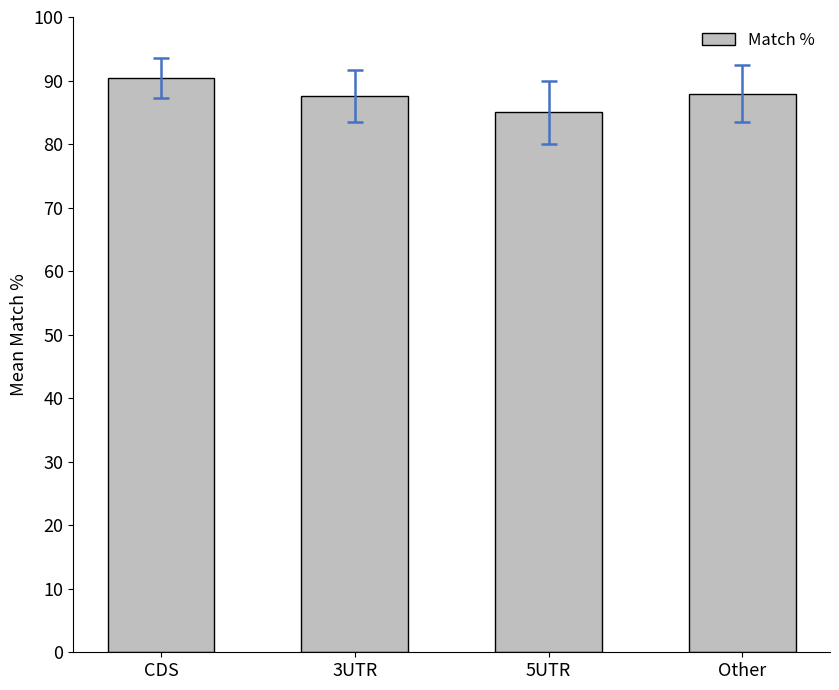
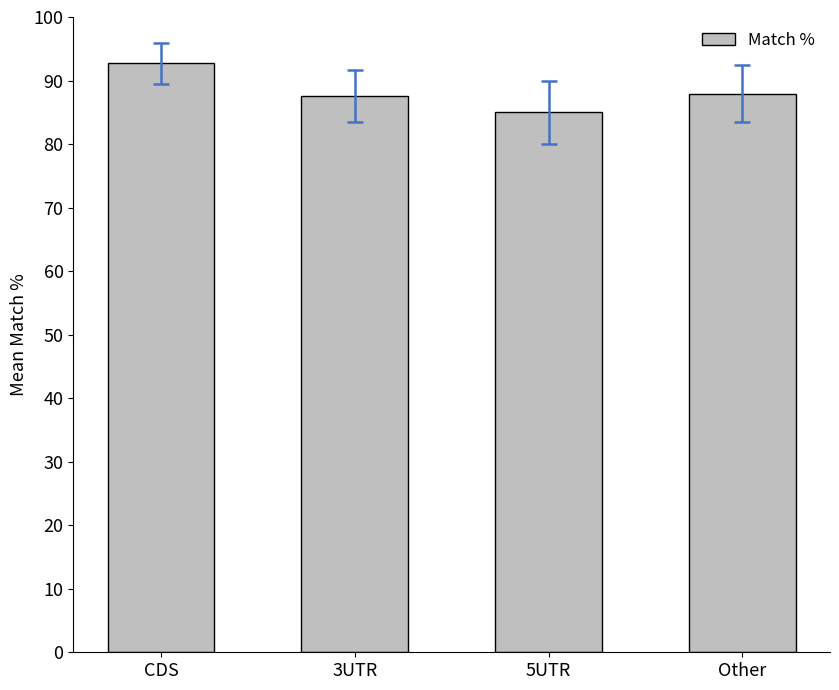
Match %, CDS: 90 -> 93
